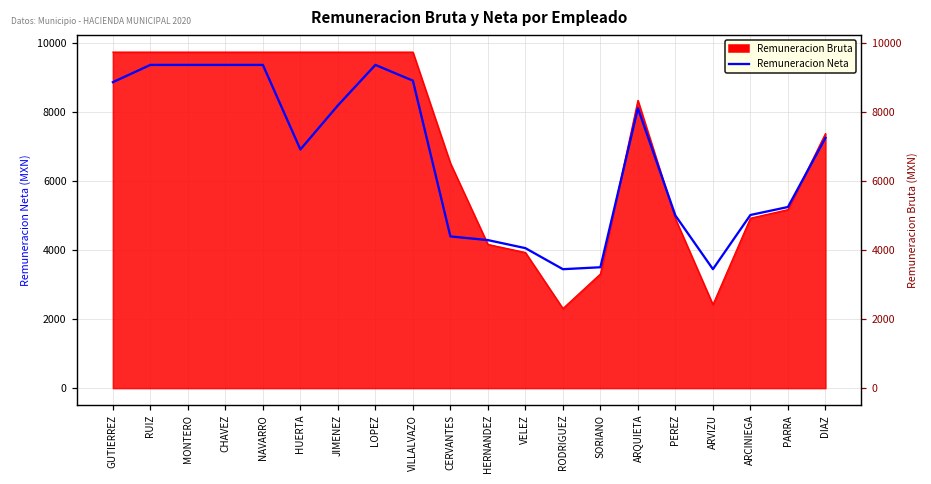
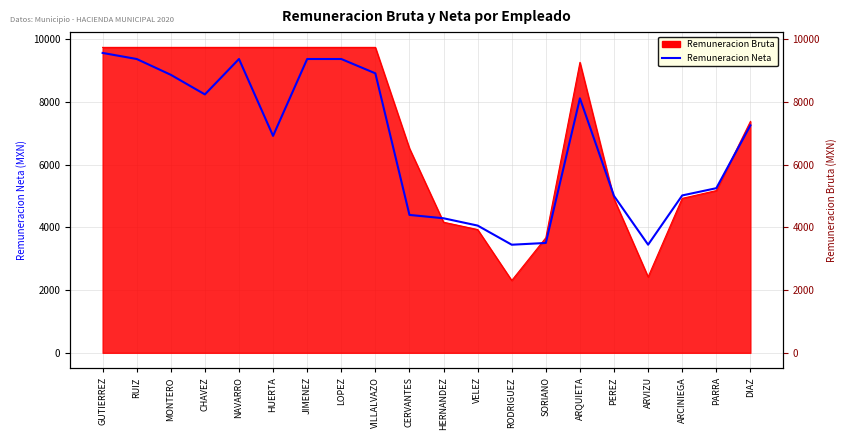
Remuneracion Neta, GUTIERREZ: 8900 -> 9600
Remuneracion Neta, MONTERO: 9400 -> 8900
Remuneracion Neta, CHAVEZ: 9400 -> 8200
Remuneracion Neta, JIMENEZ: 8200 -> 9400
Remuneracion Bruta, SORIANO: 3300 -> 3700
Remuneracion Bruta, ARQUIETA: 8300 -> 9300
